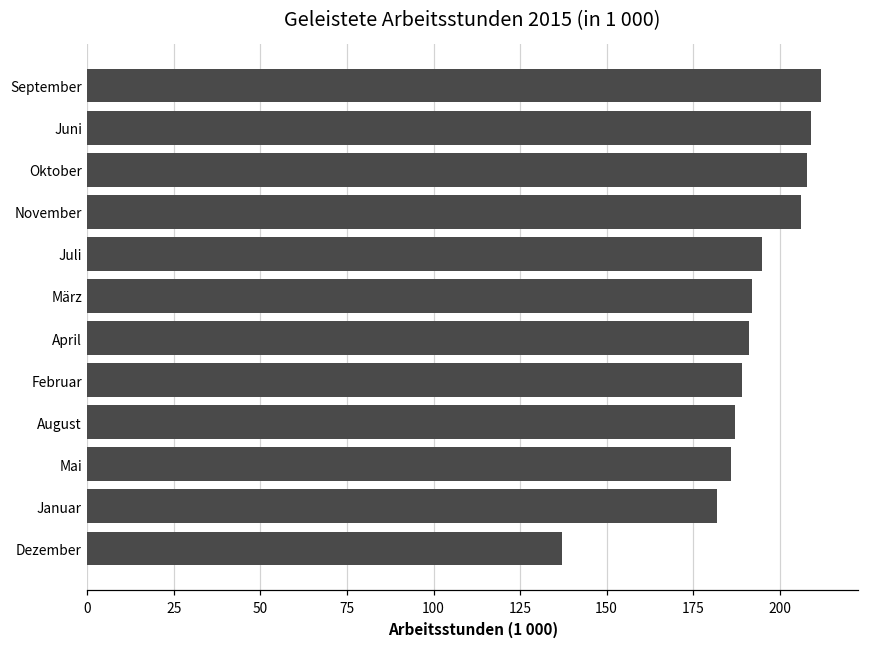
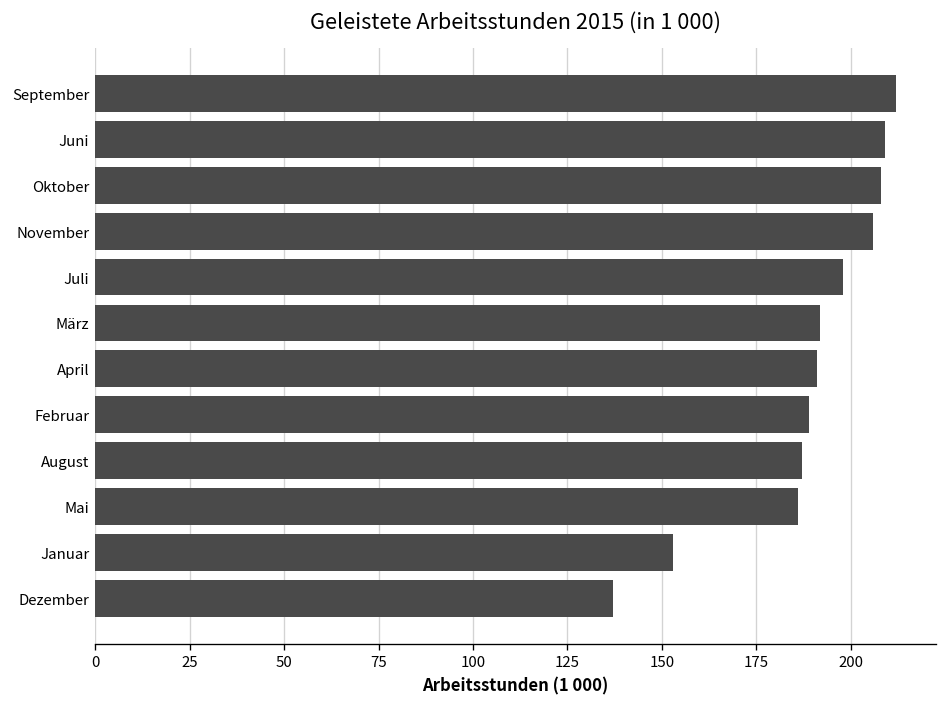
Juli: 195 -> 198
Januar: 182 -> 153
